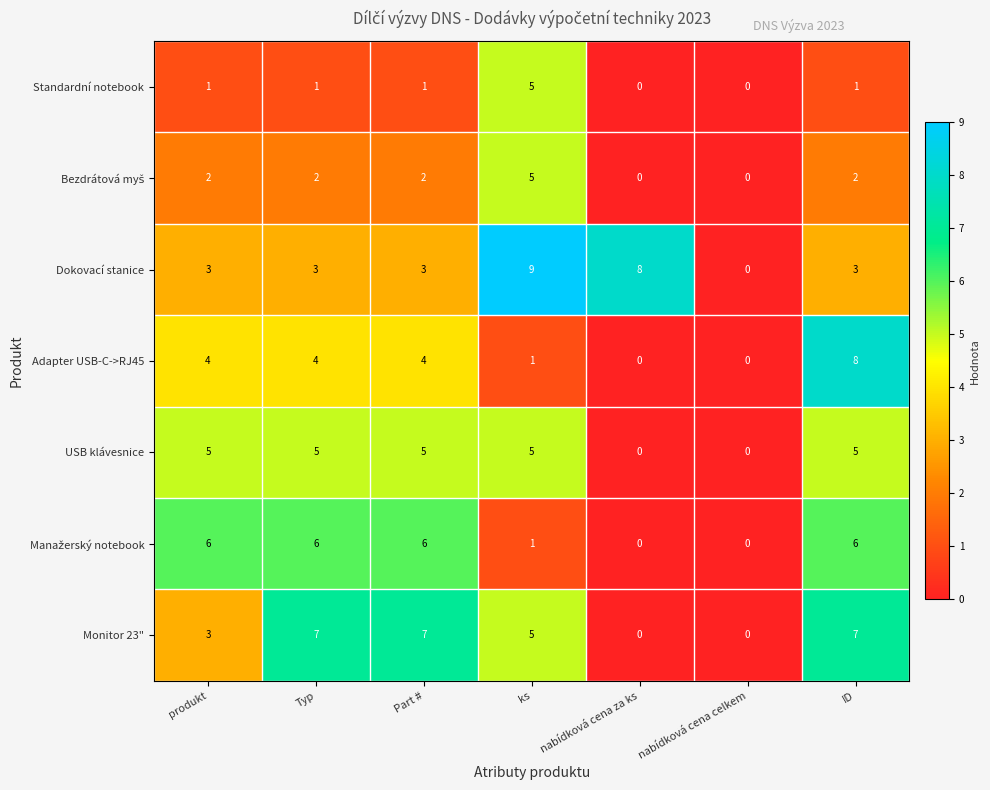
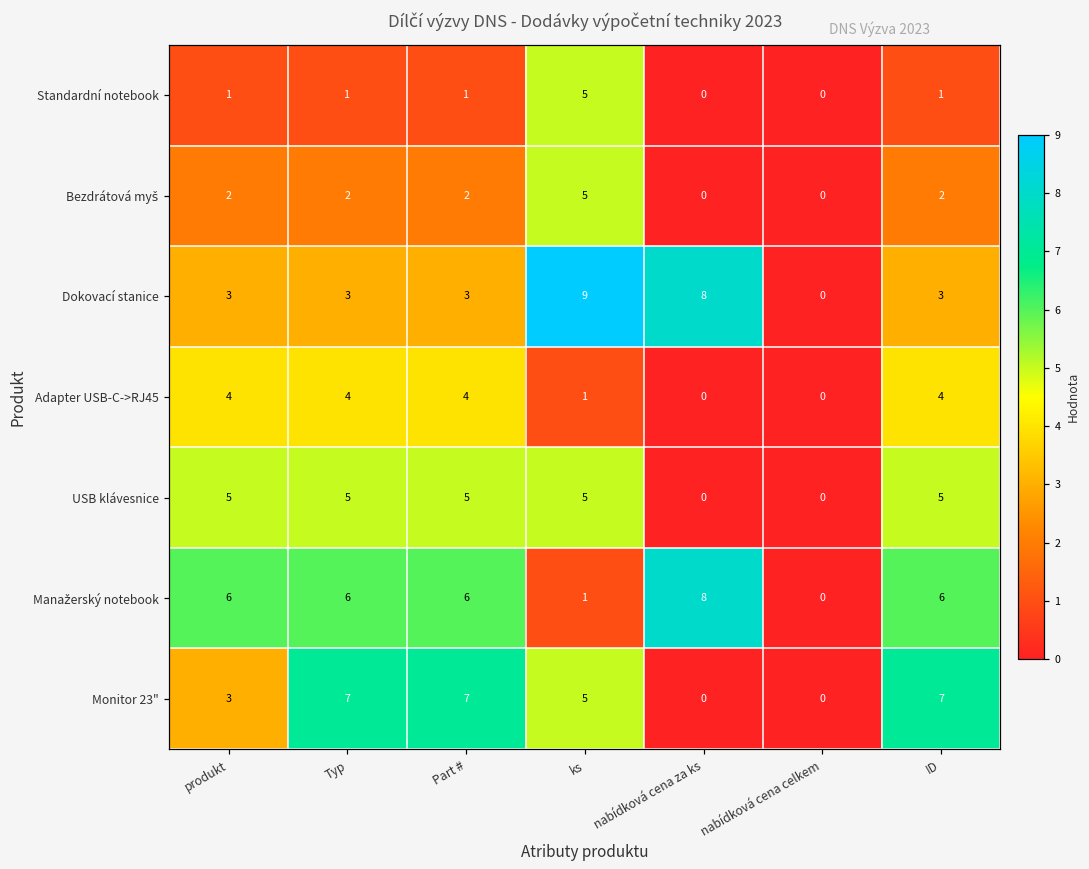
Adapter USB-C->RJ45, ID: 8 -> 4
Manažerský notebook, nabídková cena za ks: 0 -> 8
